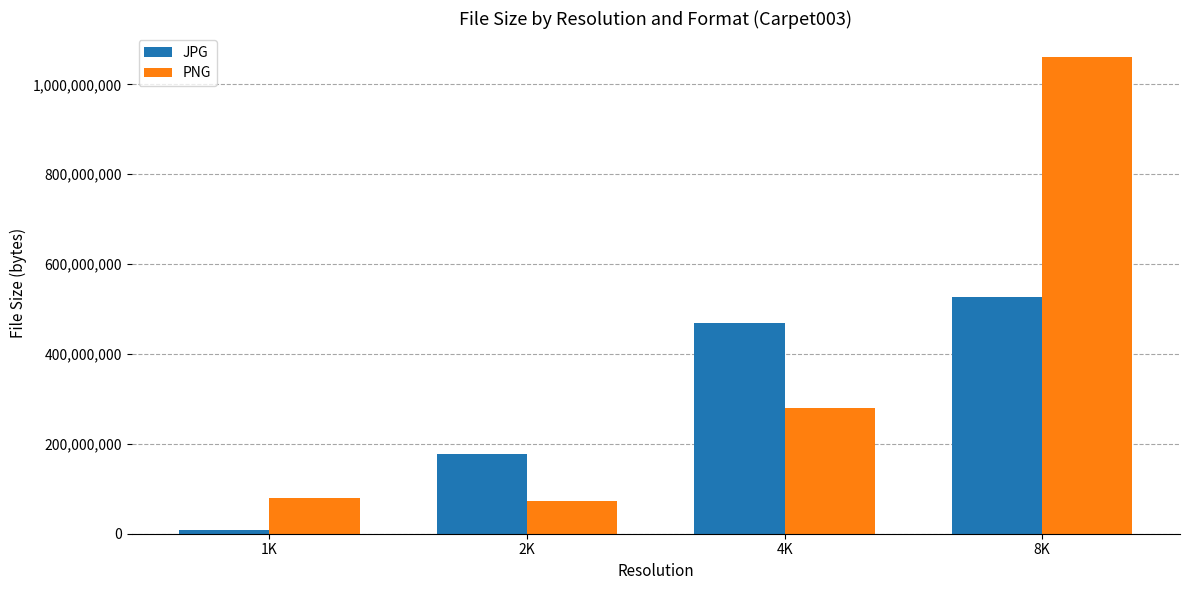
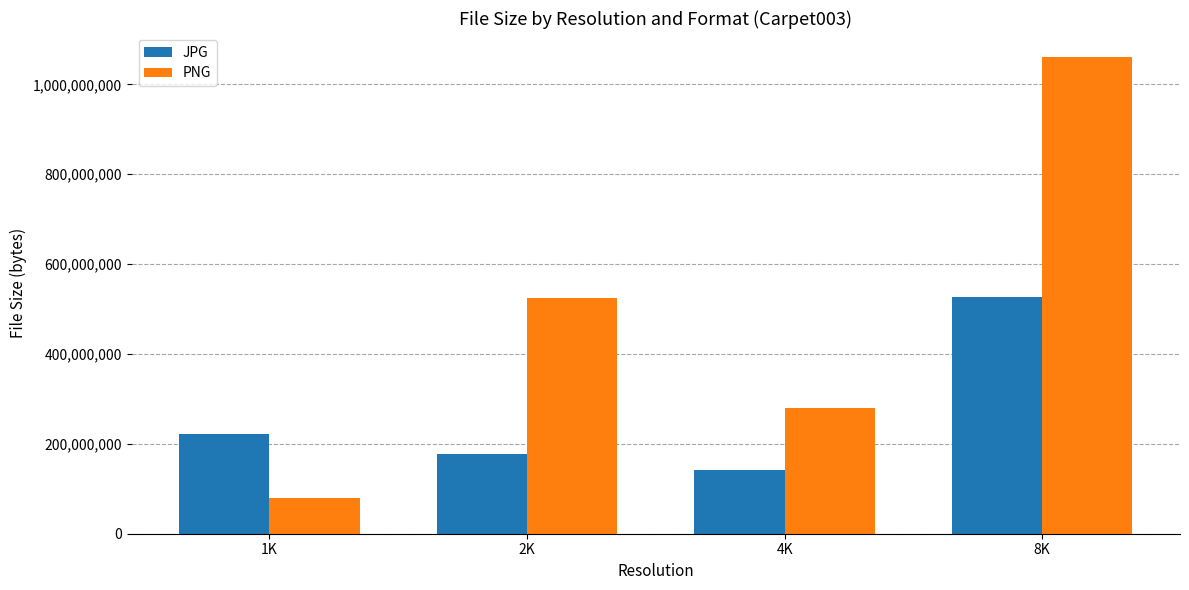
JPG, 1K: 10,000,000 -> 220,000,000
PNG, 2K: 70,000,000 -> 520,000,000
JPG, 4K: 470,000,000 -> 140,000,000
